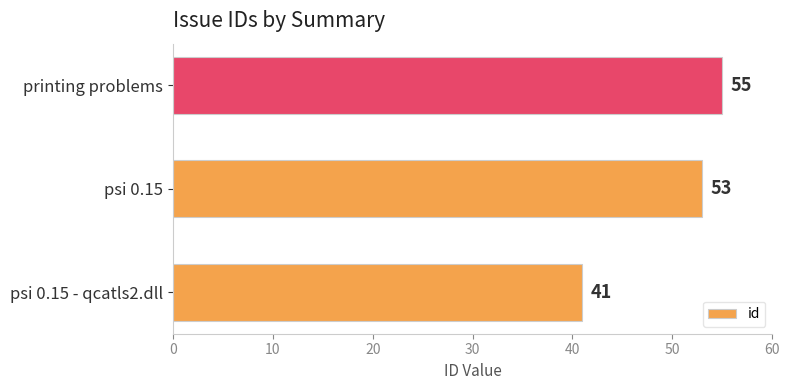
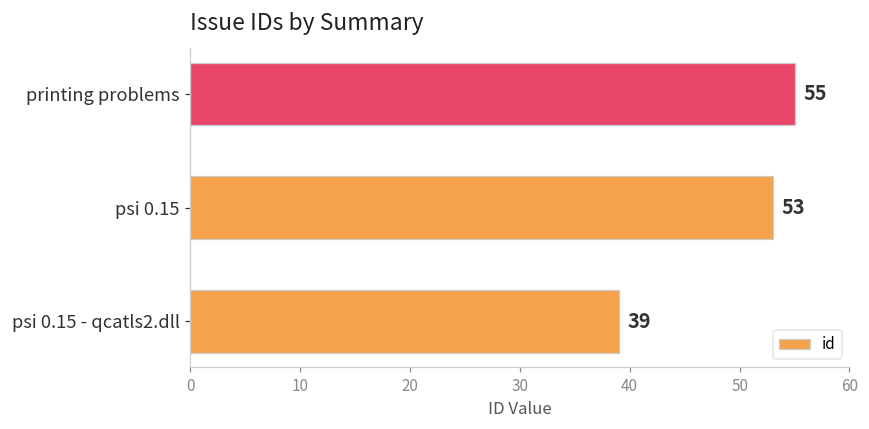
psi 0.15 - qcatls2.dll: 41 -> 39
